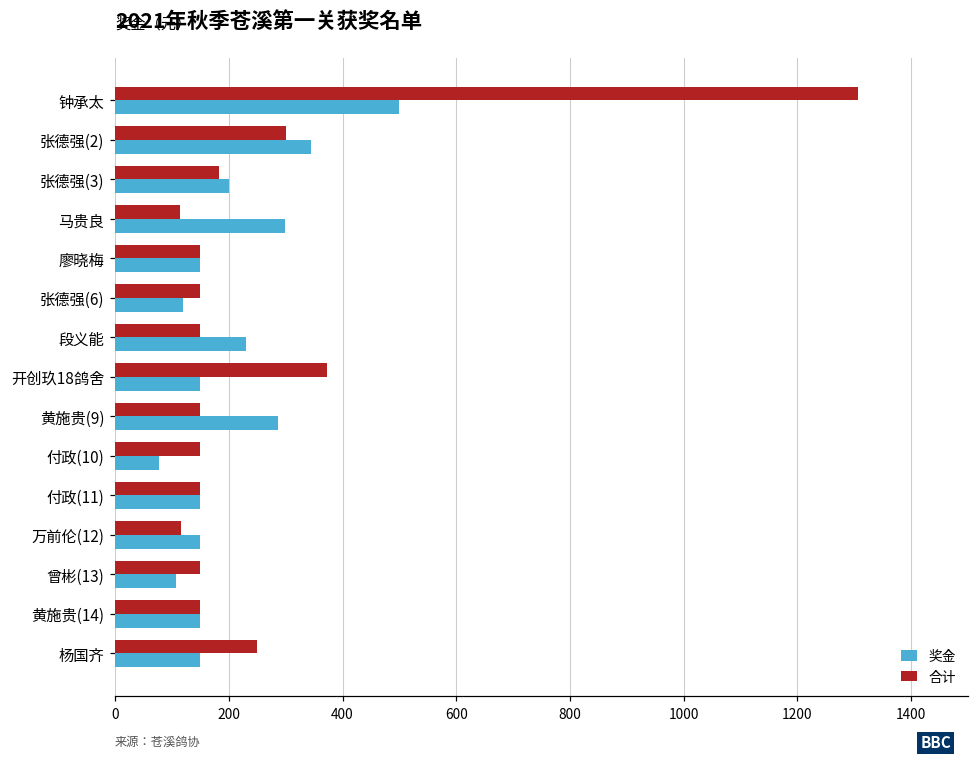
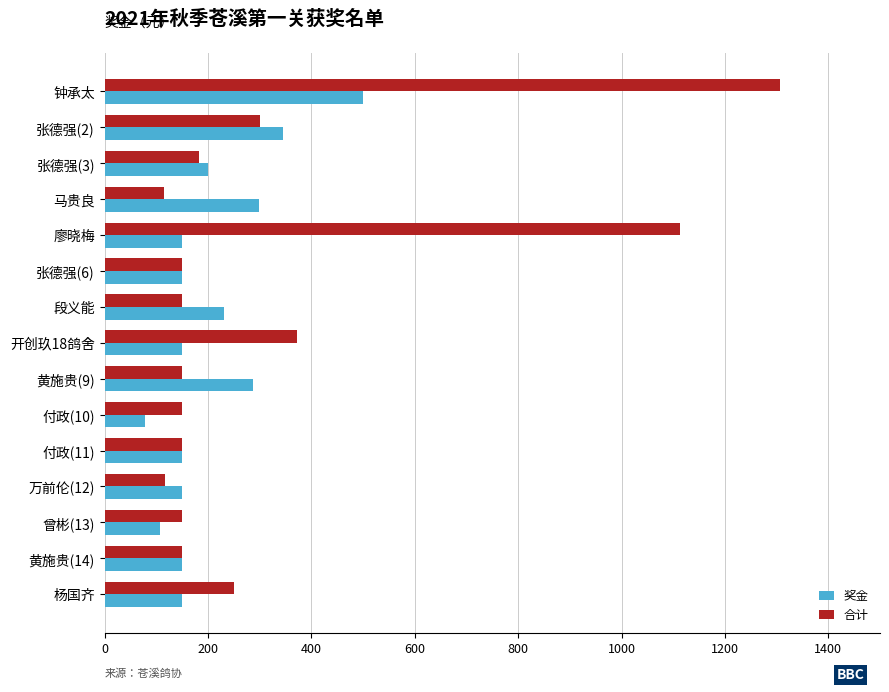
合计, 廖晓梅: 150 -> 1110
奖金, 张德强(6): 120 -> 150
